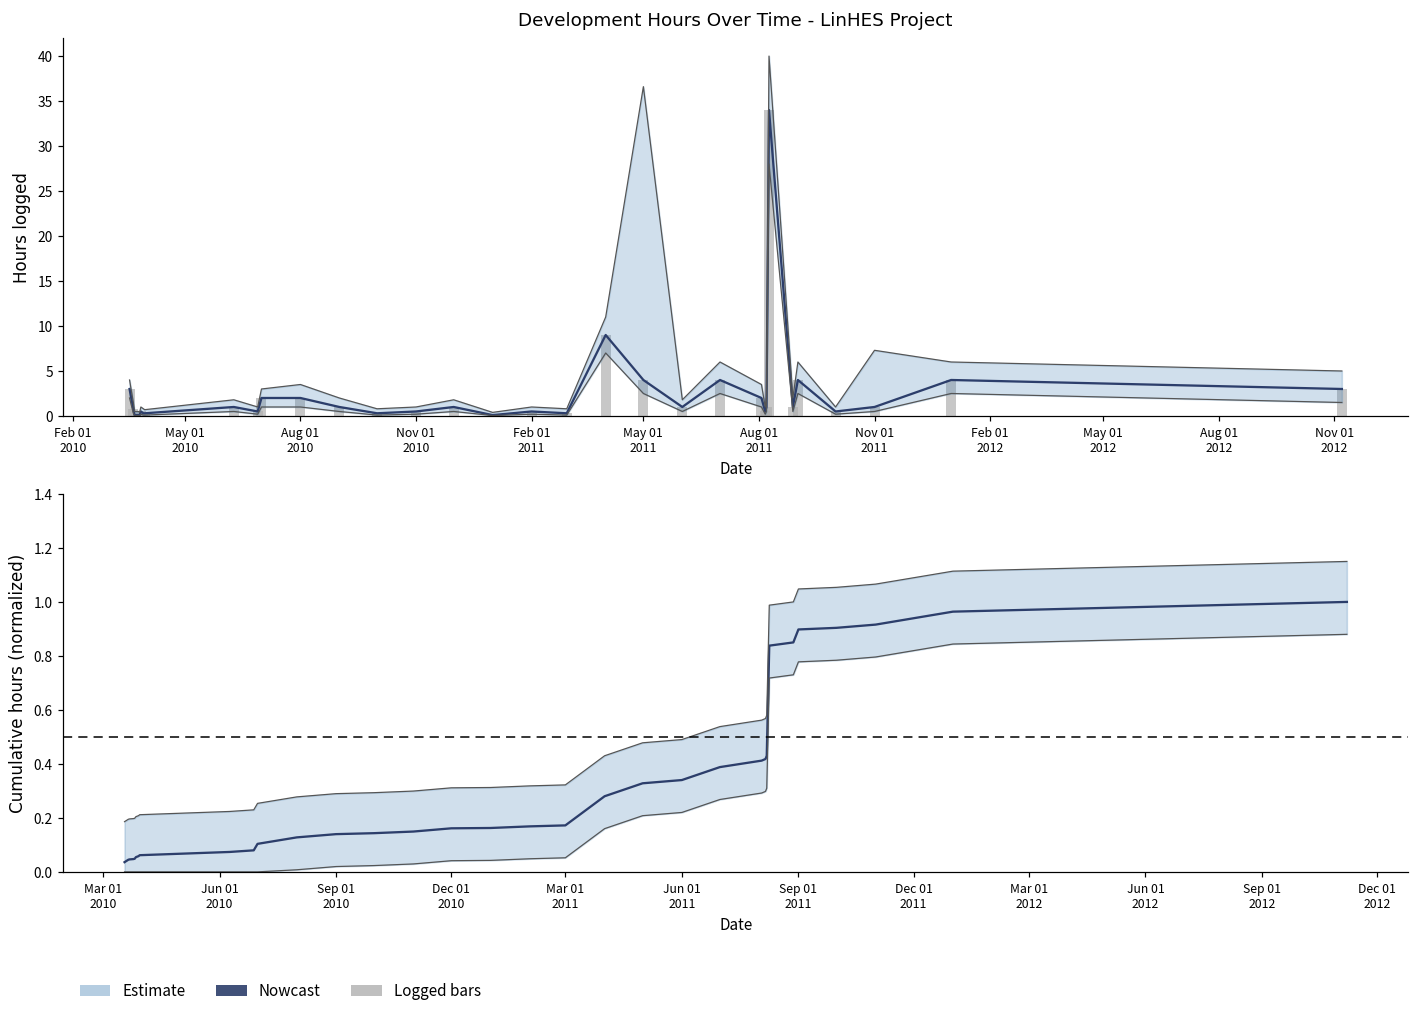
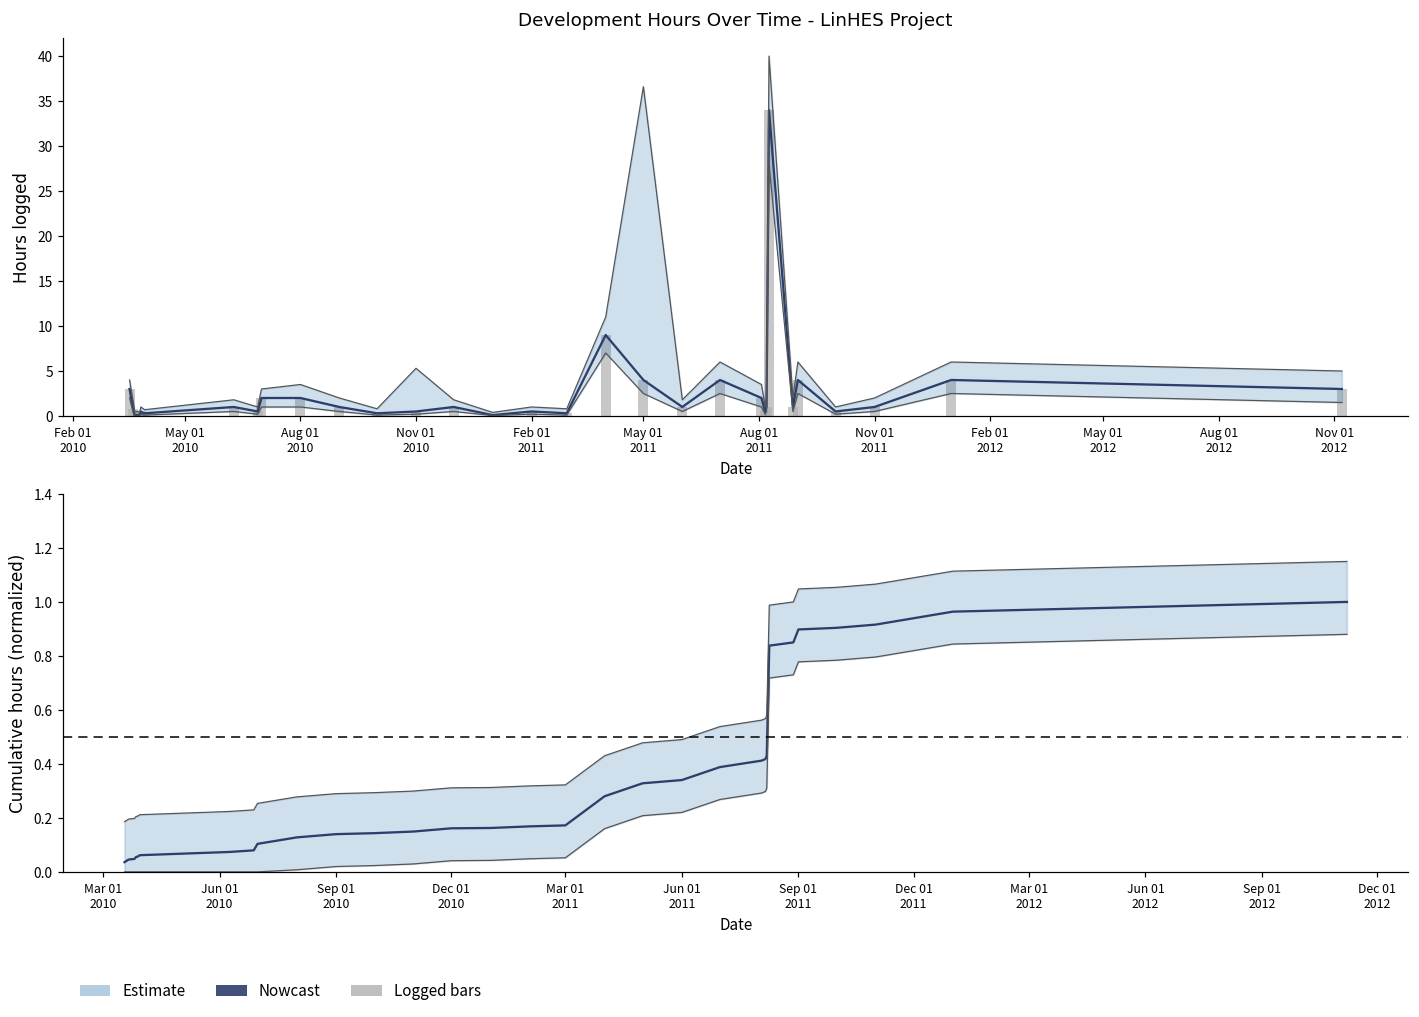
Development Hours Over Time - LinHES Project, Estimate, Nov 01 2010: 1 -> 5
Development Hours Over Time - LinHES Project, Estimate, Nov 01 2011: 7 -> 2
